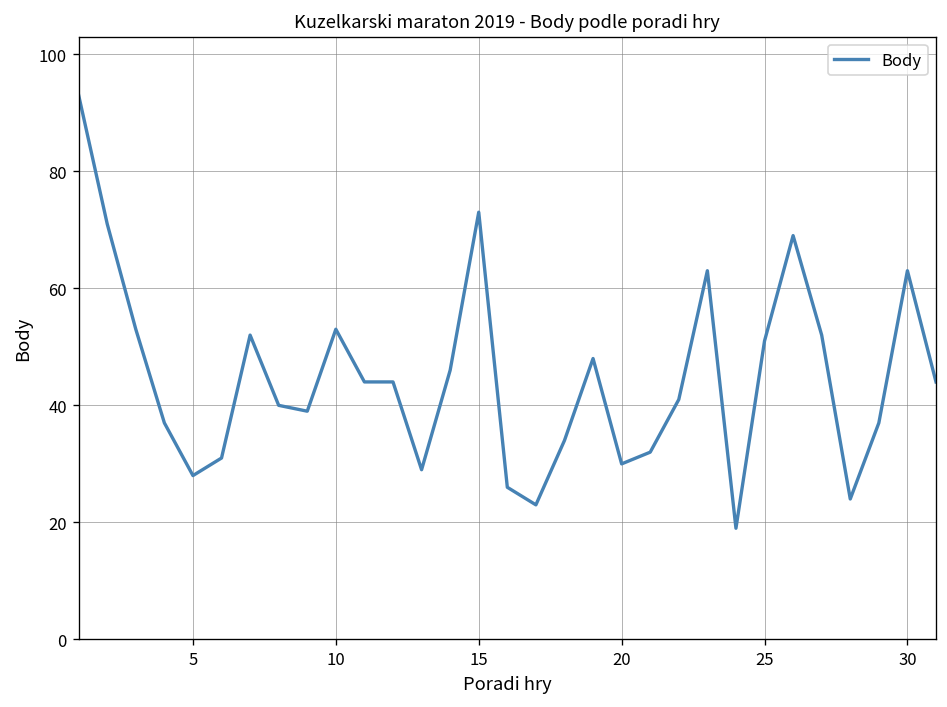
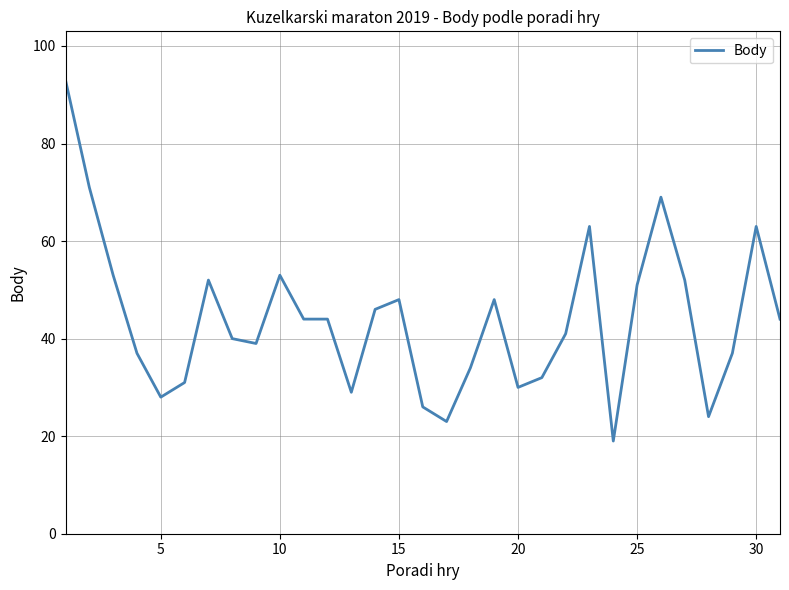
15: 73 -> 48
